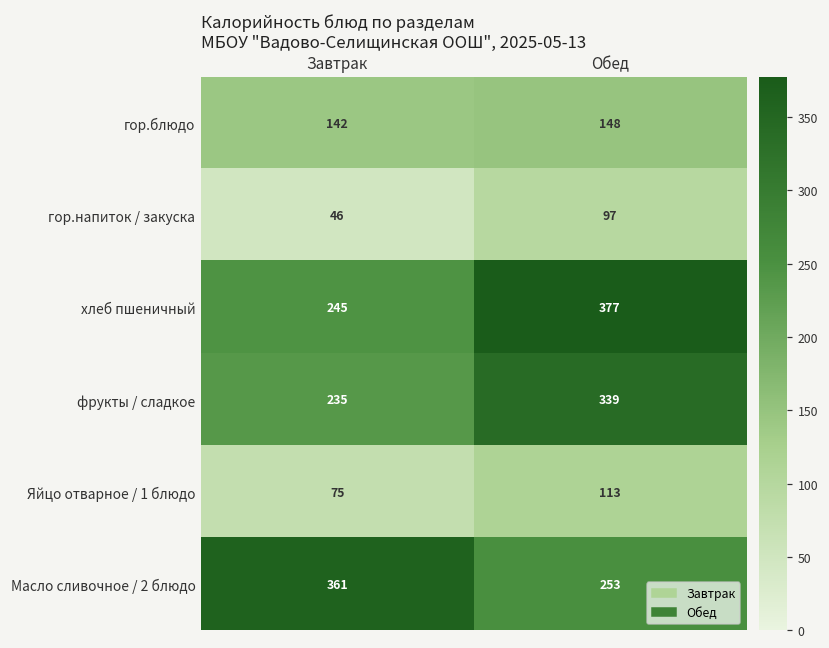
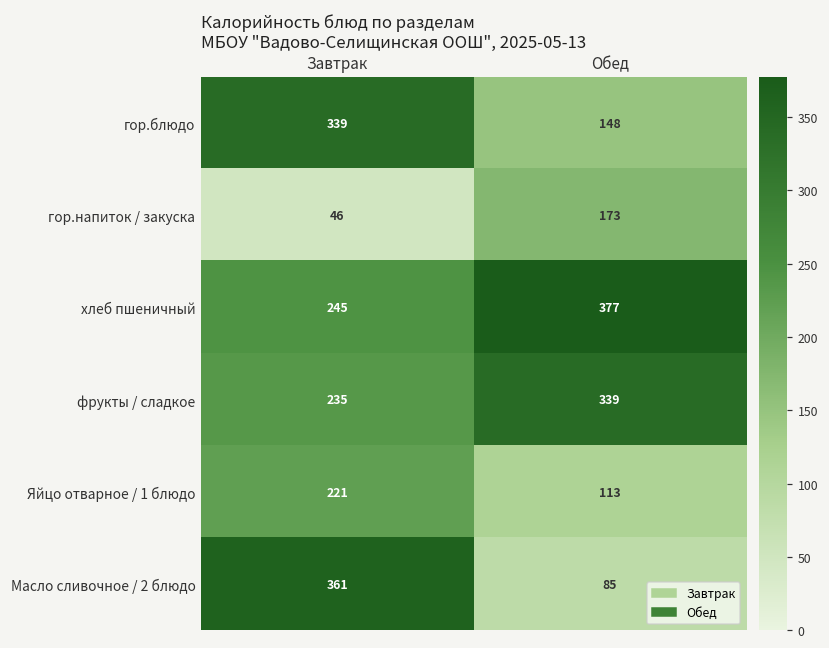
гор.блюдо, Завтрак: 142 -> 339
гор.напиток / закуска, Обед: 97 -> 173
Яйцо отварное / 1 блюдо, Завтрак: 75 -> 221
Масло сливочное / 2 блюдо, Обед: 253 -> 85
